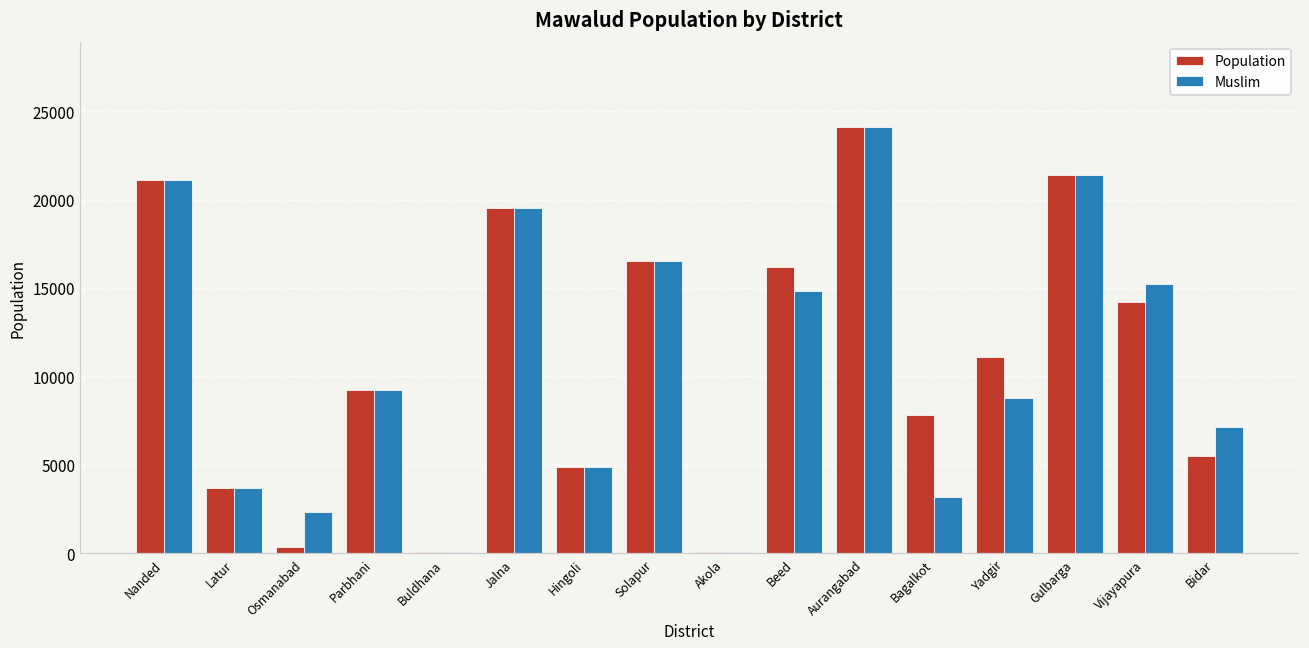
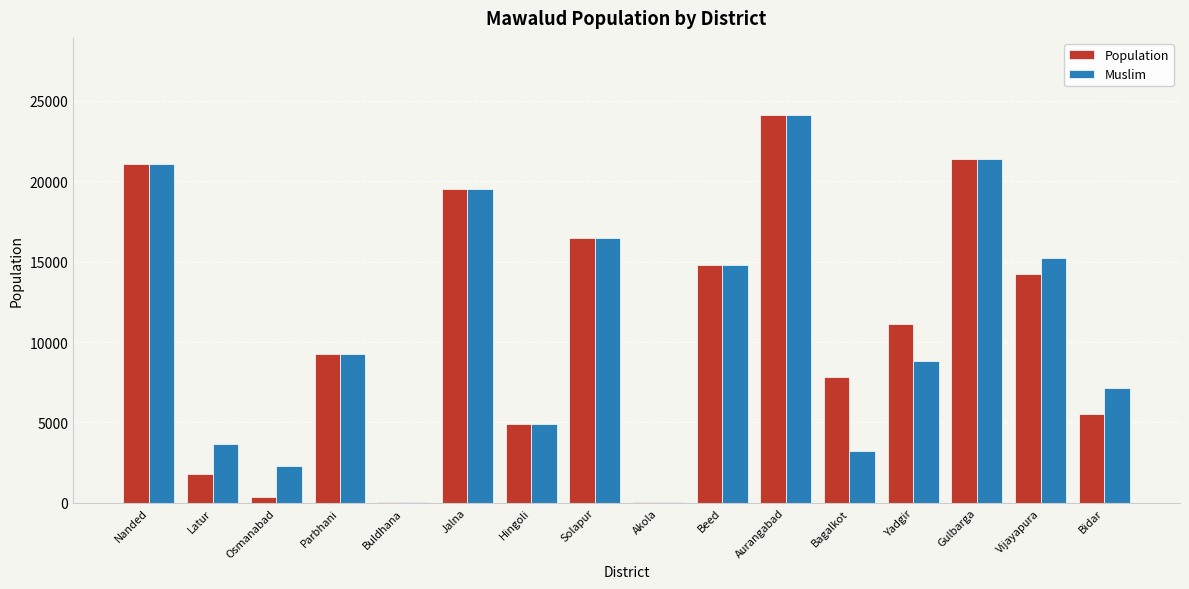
Population, Latur: 3700 -> 1800
Population, Beed: 16200 -> 14800
